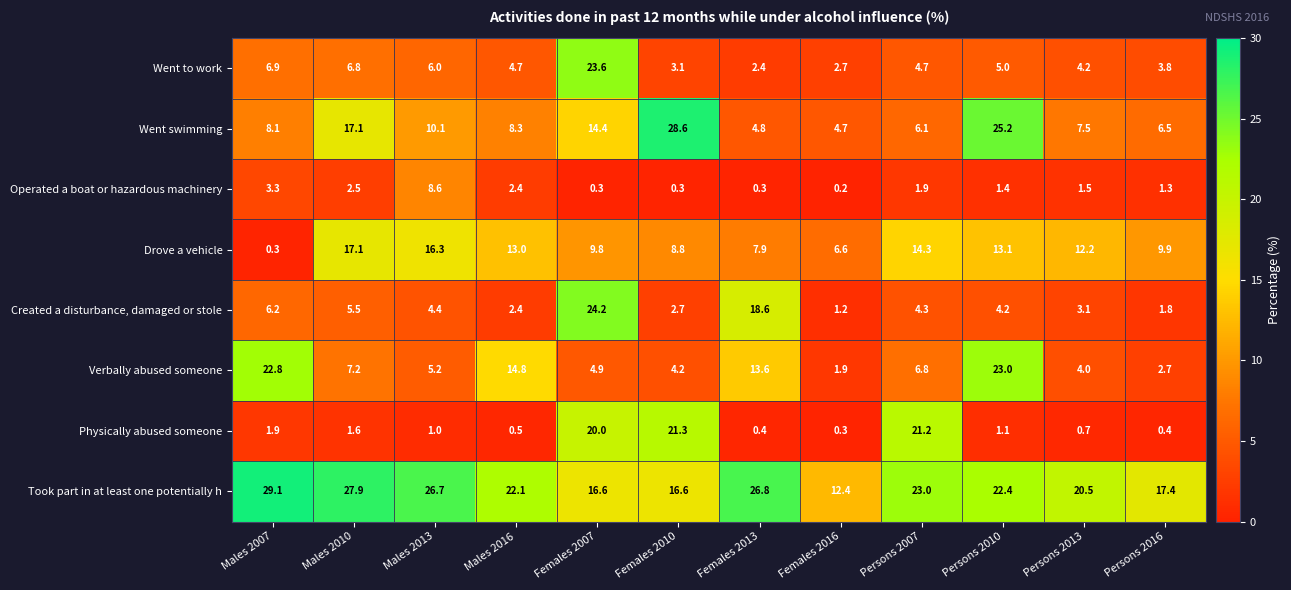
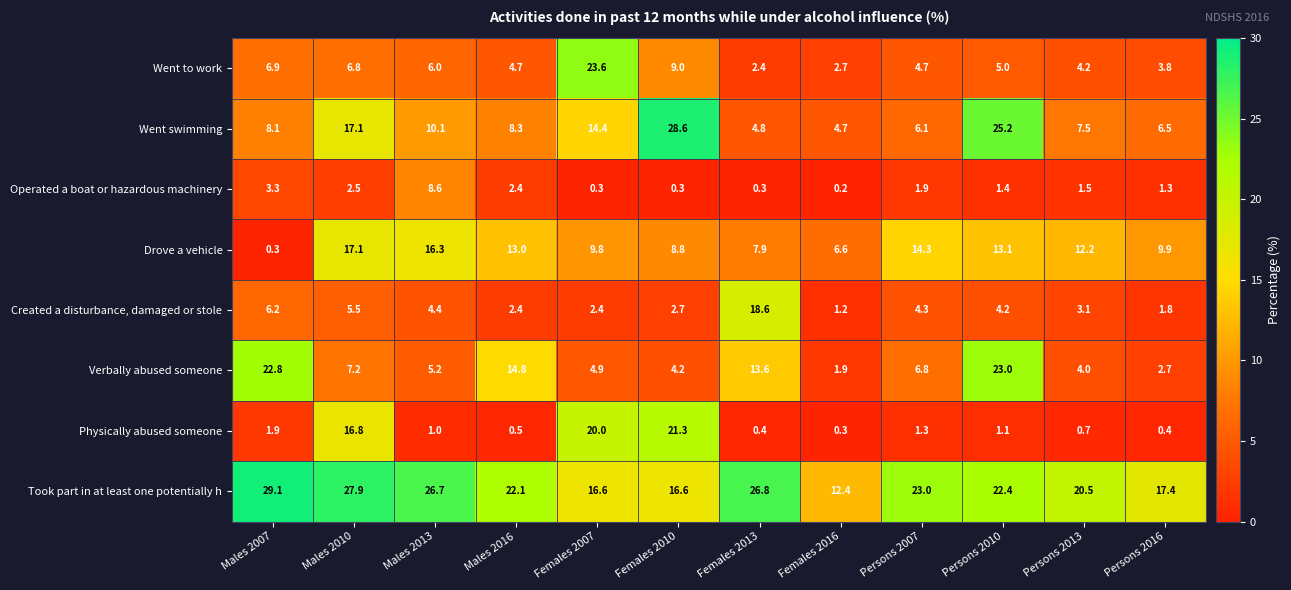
Went to work, Females 2010: 3.1 -> 9.0
Created a disturbance, damaged or stole, Females 2007: 24.2 -> 2.4
Physically abused someone, Males 2010: 1.6 -> 16.8
Physically abused someone, Persons 2007: 21.2 -> 1.3
